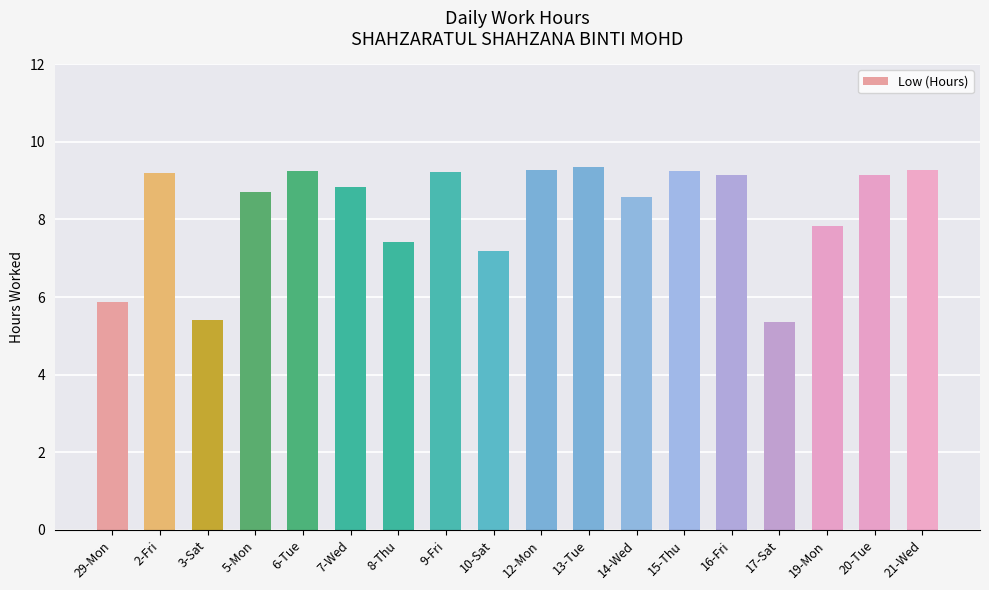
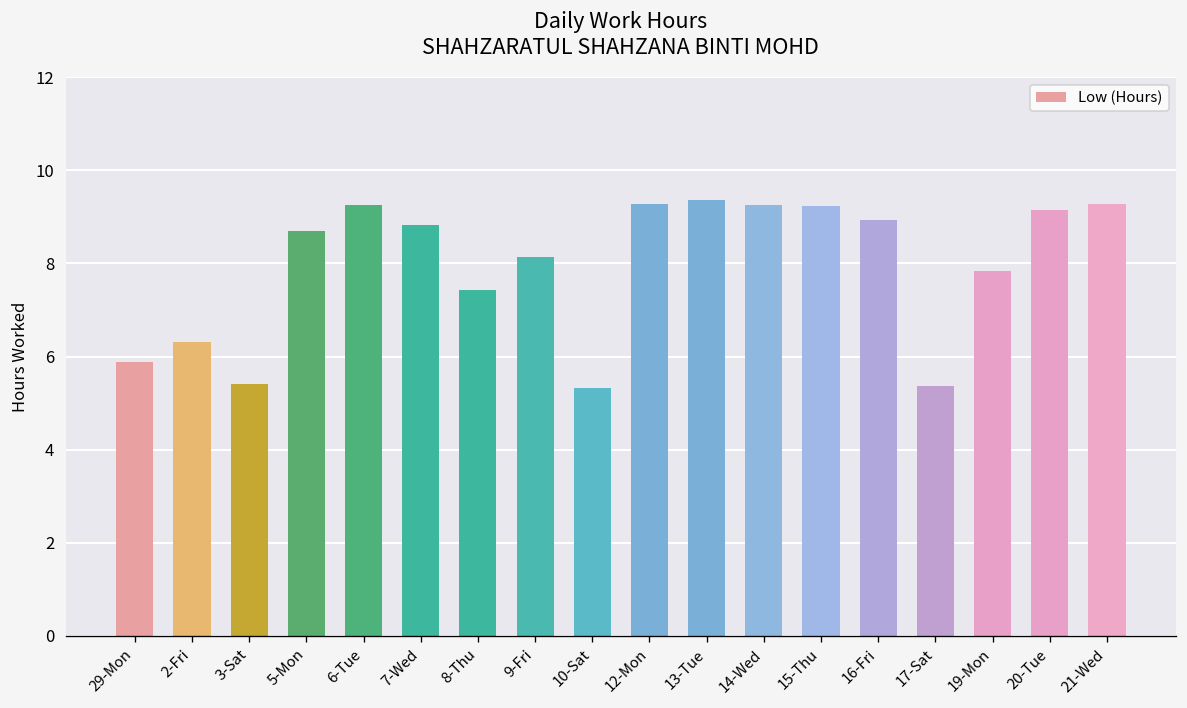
2-Fri: 9.2 -> 6.3
9-Fri: 9.2 -> 8.1
10-Sat: 7.2 -> 5.3
14-Wed: 8.6 -> 9.3
16-Fri: 9.1 -> 8.9
